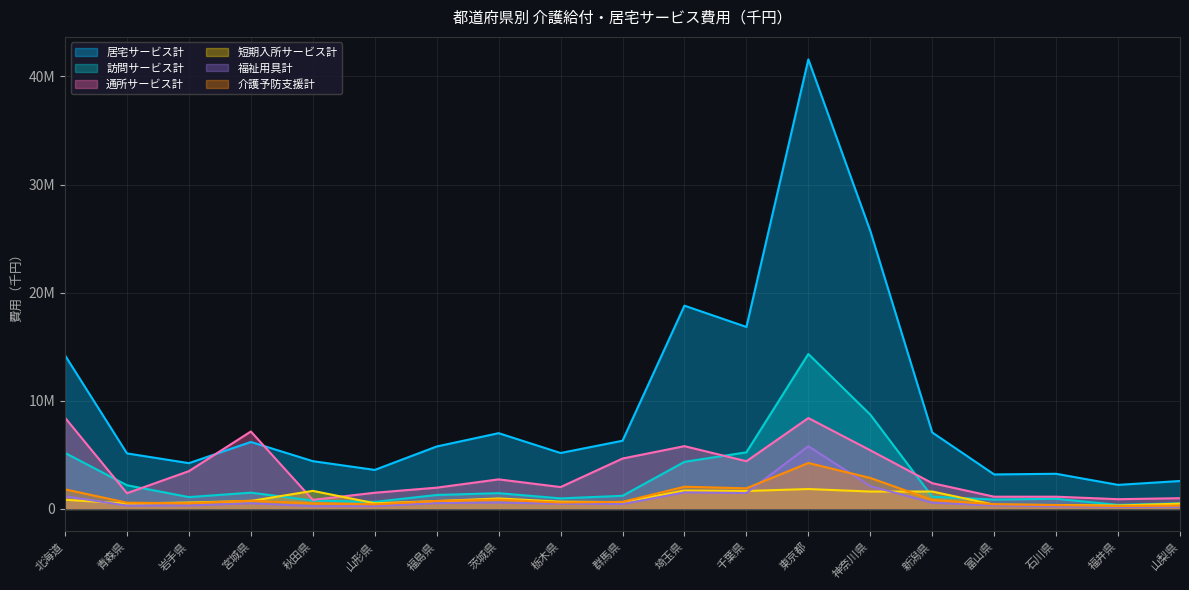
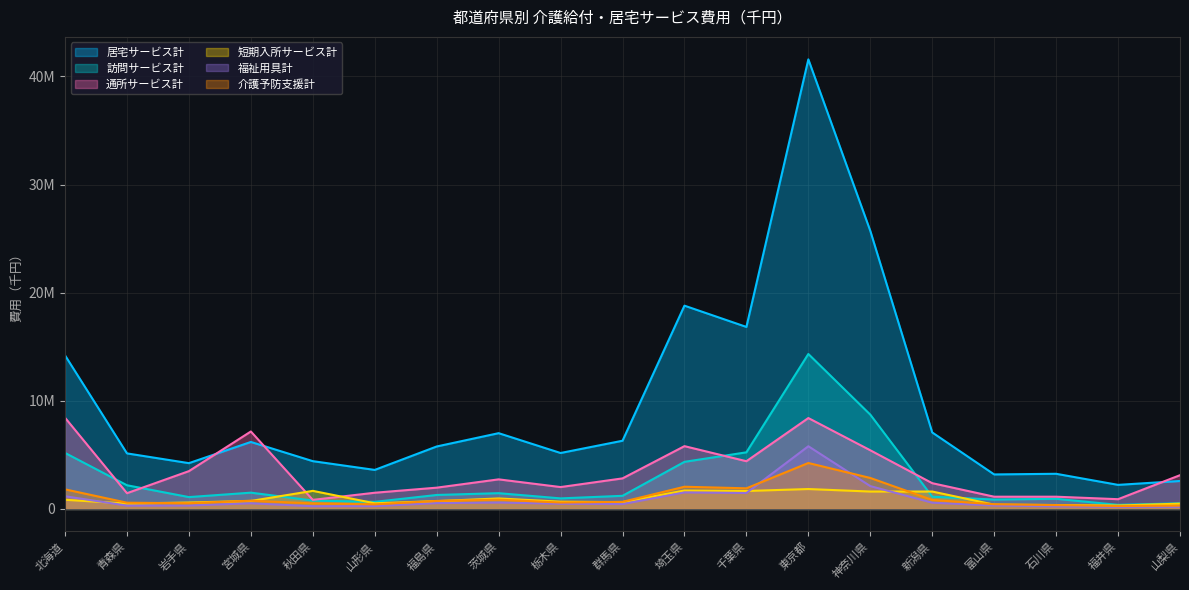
通所サービス計, 群馬県: 4700000 -> 2800000
通所サービス計, 山梨県: 1000000 -> 3100000
